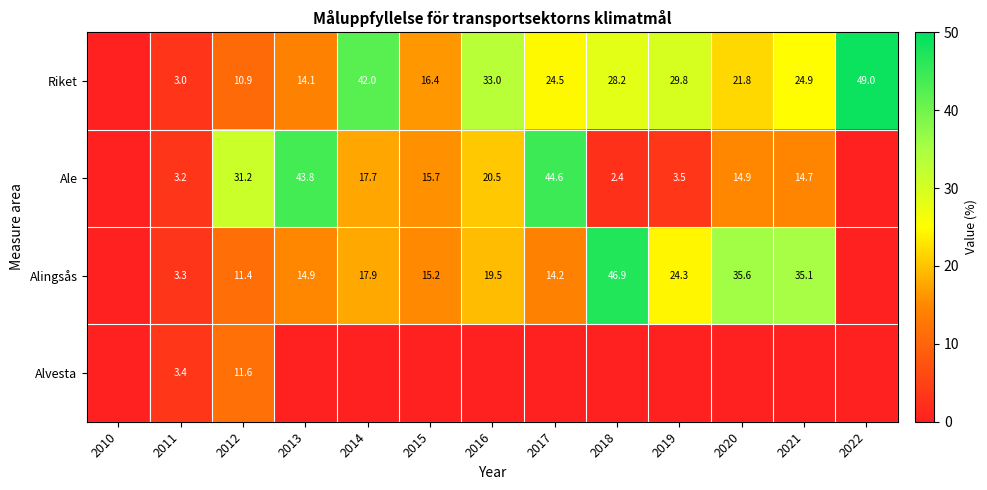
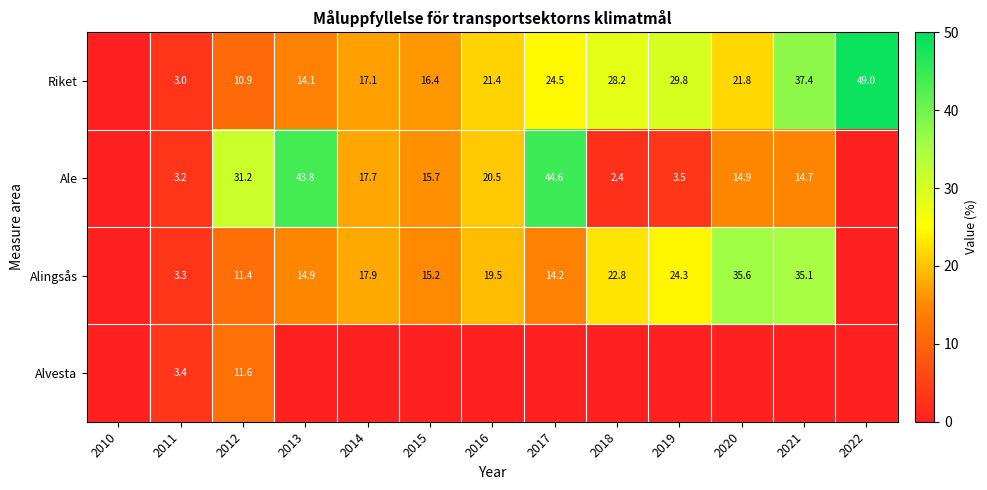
Riket, 2014: 42.0 -> 17.1
Riket, 2016: 33.0 -> 21.4
Riket, 2021: 24.9 -> 37.4
Alingsås, 2018: 46.9 -> 22.8
